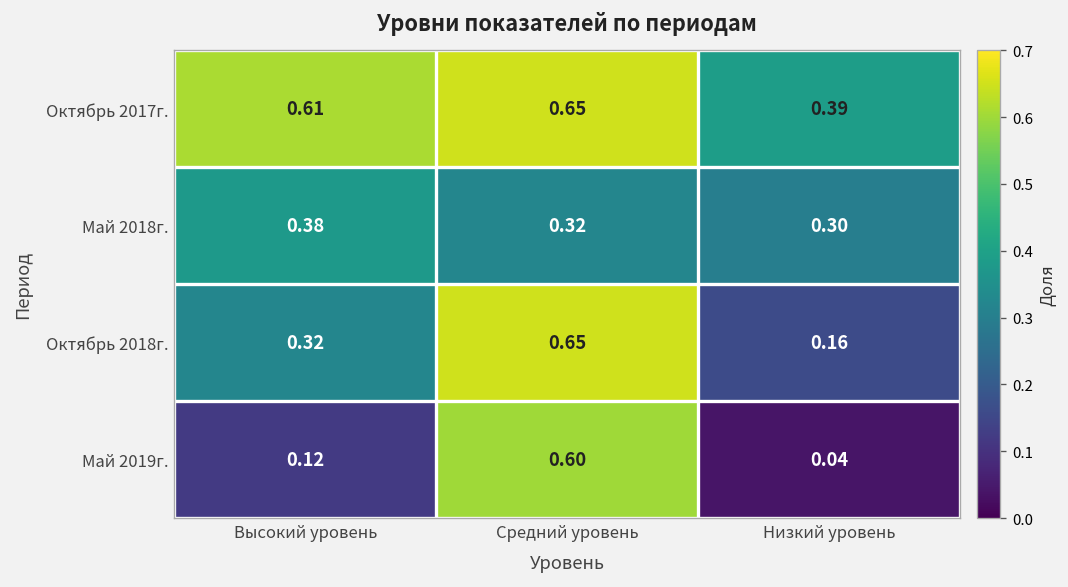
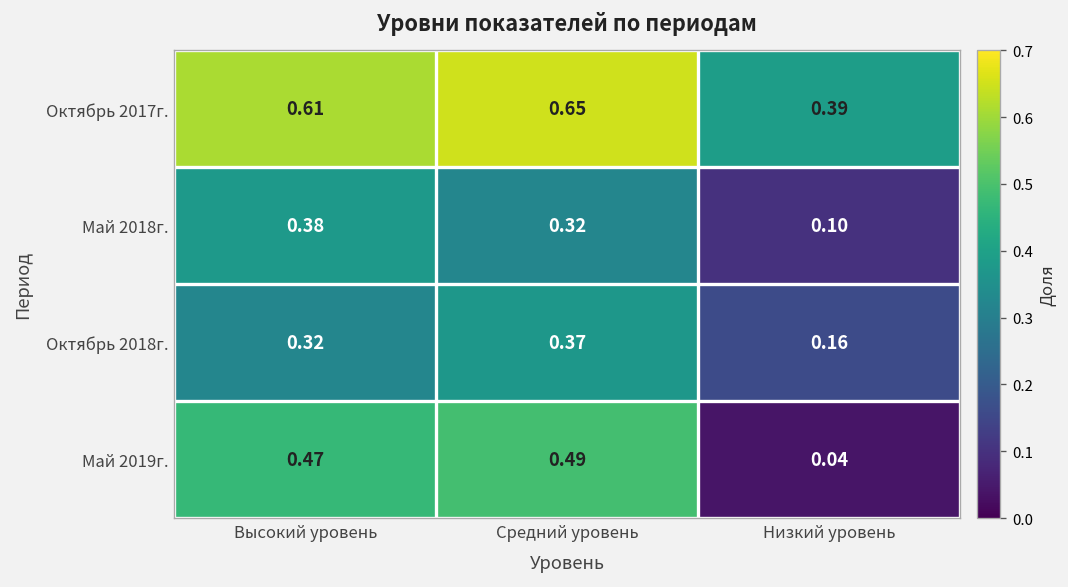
Май 2018г., Низкий уровень: 0.30 -> 0.10
Октябрь 2018г., Средний уровень: 0.65 -> 0.37
Май 2019г., Высокий уровень: 0.12 -> 0.47
Май 2019г., Средний уровень: 0.60 -> 0.49
